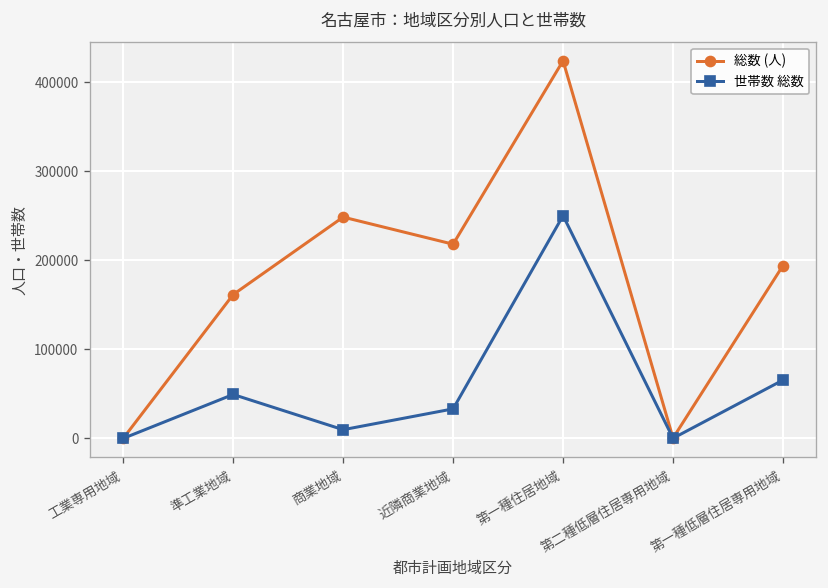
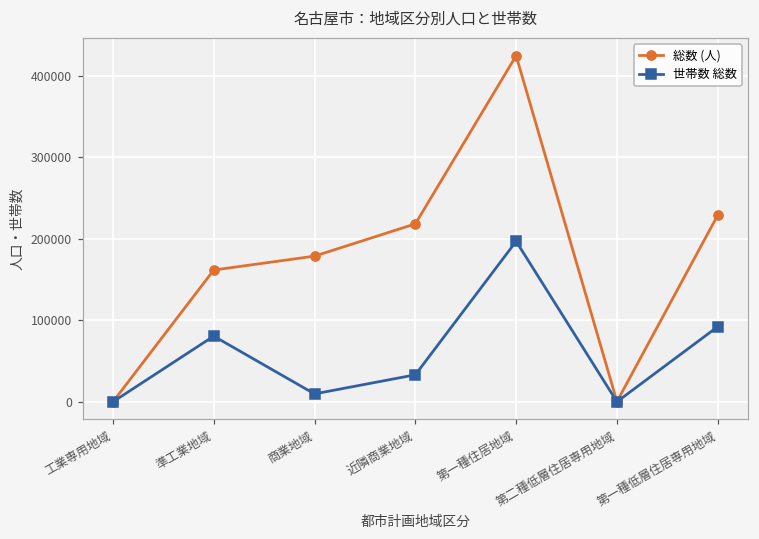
世帯数 総数, 準工業地域: 50000 -> 80000
総数 (人), 商業地域: 250000 -> 180000
世帯数 総数, 第一種住居地域: 250000 -> 200000
総数 (人), 第一種低層住居専用地域: 190000 -> 230000
世帯数 総数, 第一種低層住居専用地域: 70000 -> 90000
